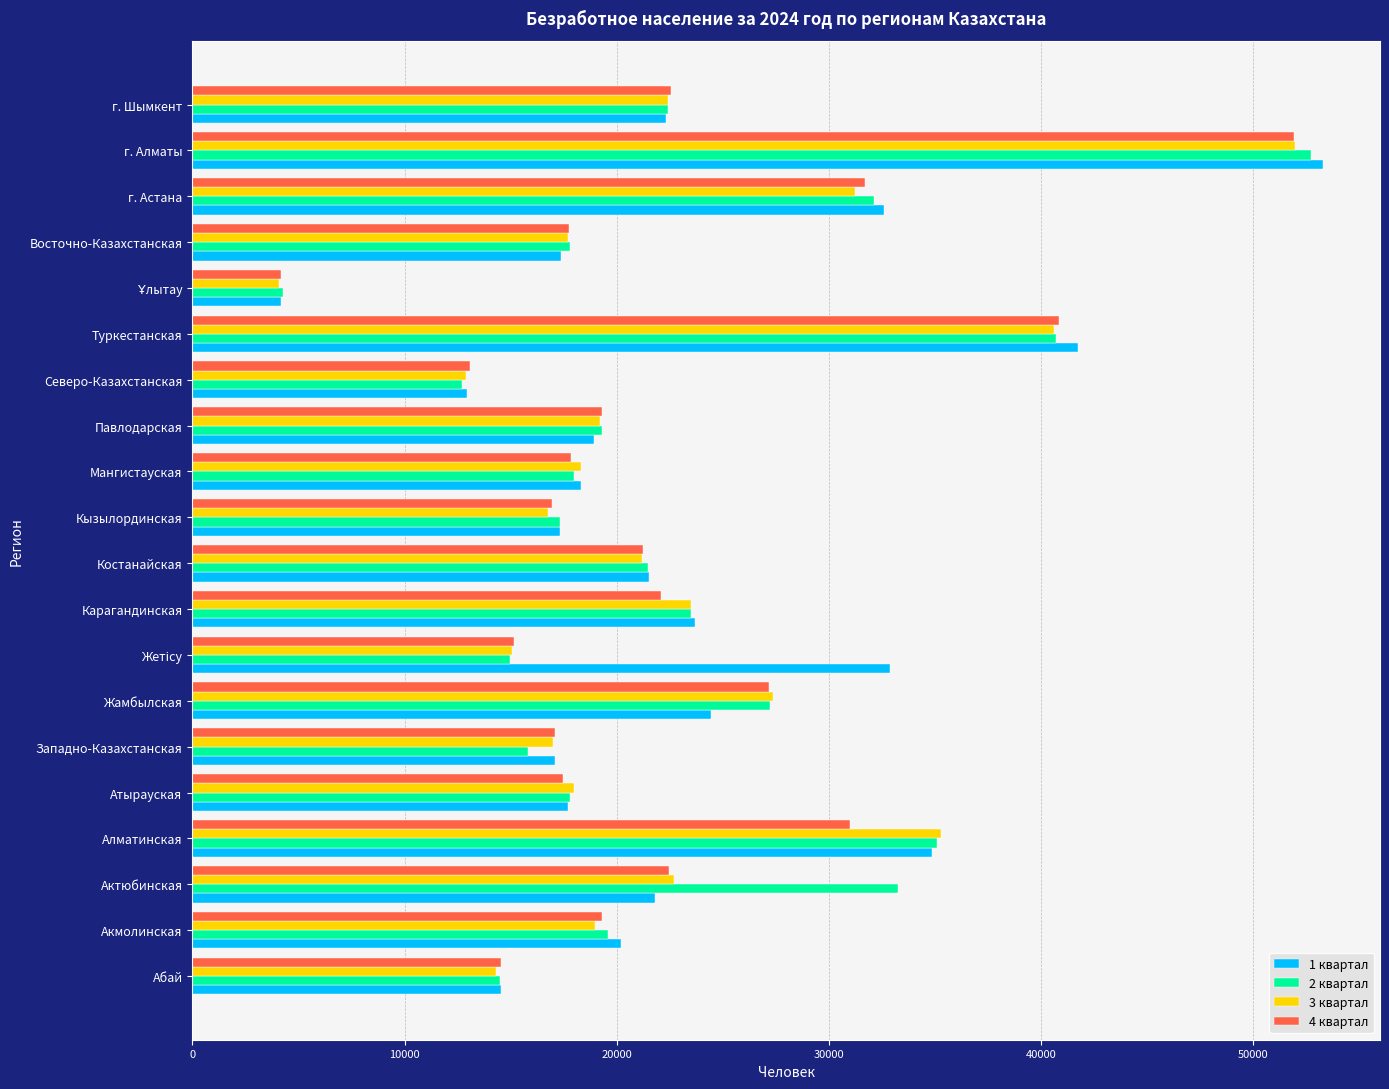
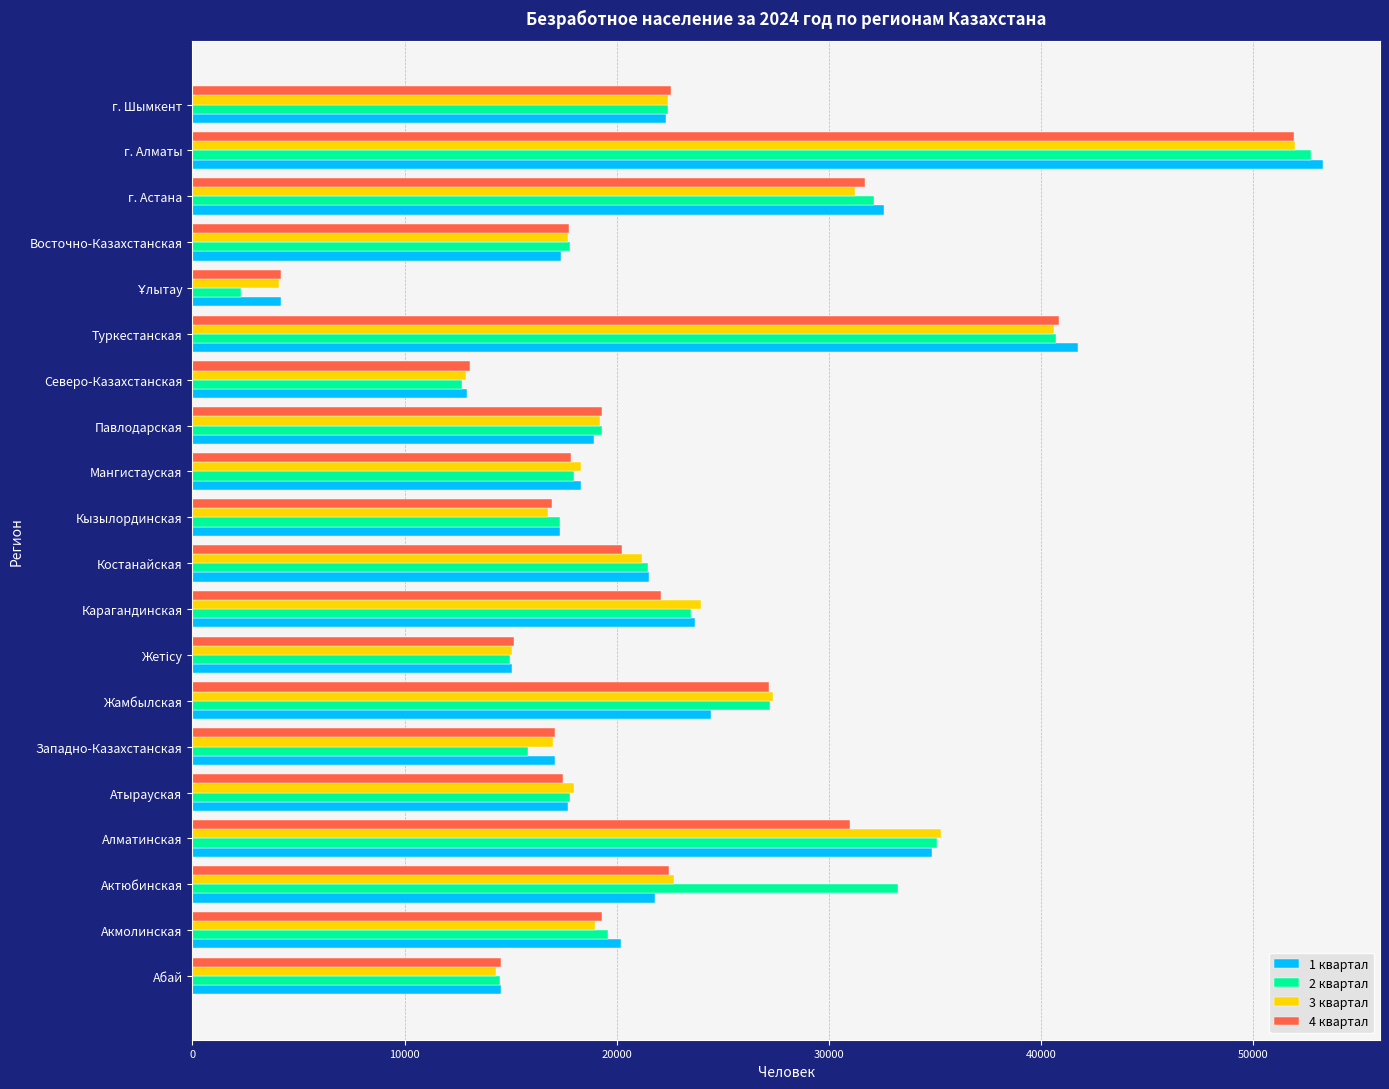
2 квартал, Ұлытау: 4300 -> 2300
4 квартал, Костанайская: 21200 -> 20300
3 квартал, Карагандинская: 23500 -> 24000
1 квартал, Жетісу: 32900 -> 15000
